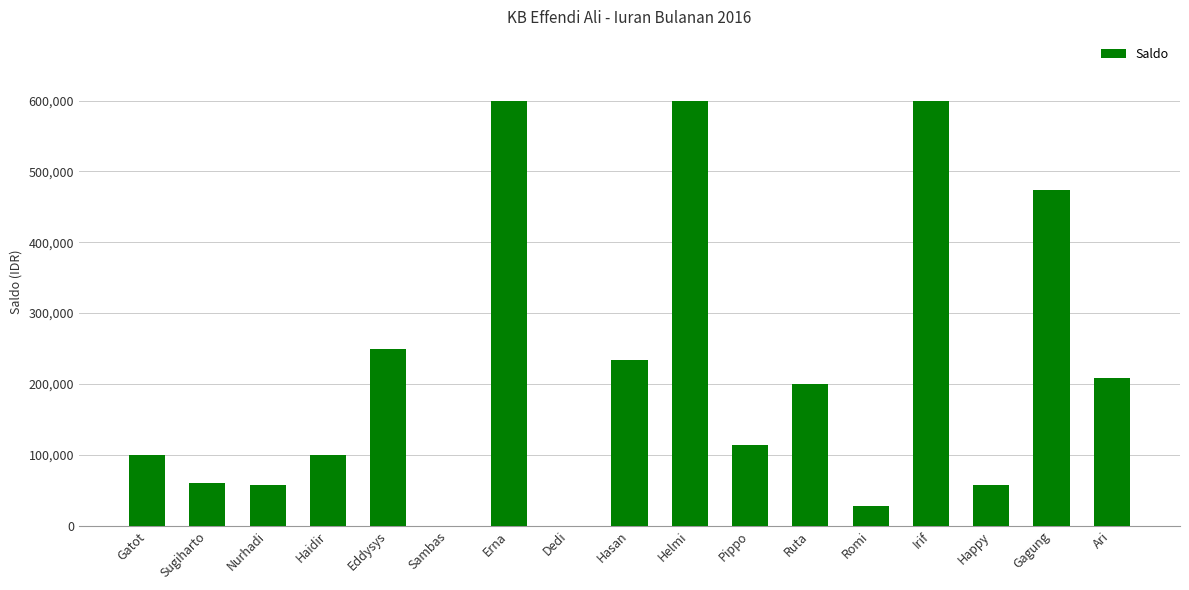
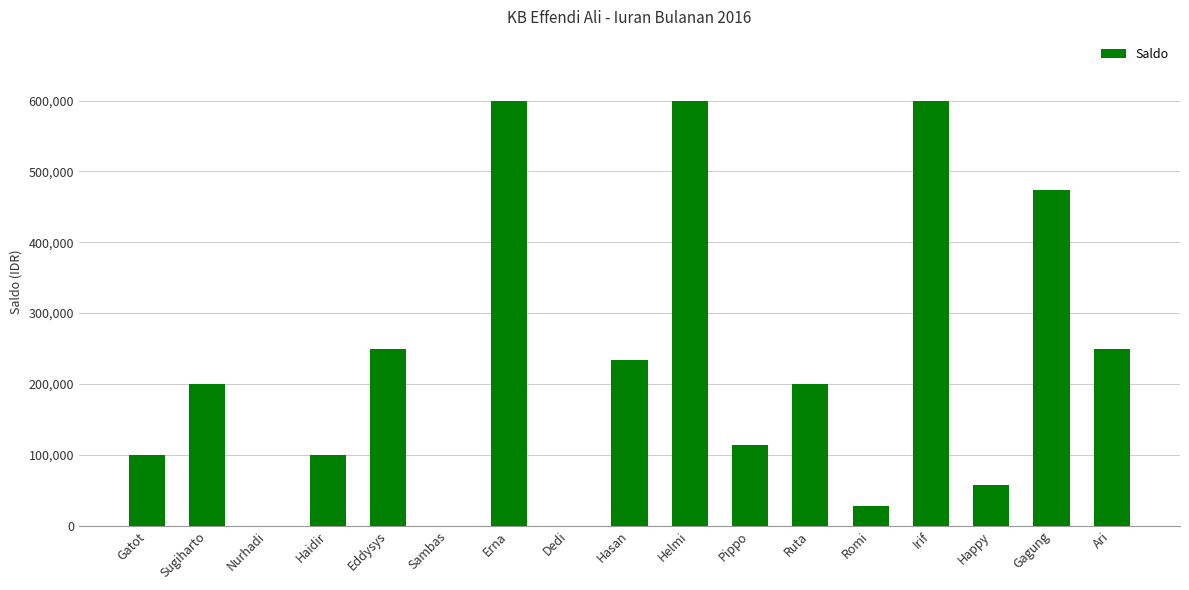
Sugiharto: 60,000 -> 200,000
Nurhadi: 60,000 -> 0
Ari: 210,000 -> 250,000
